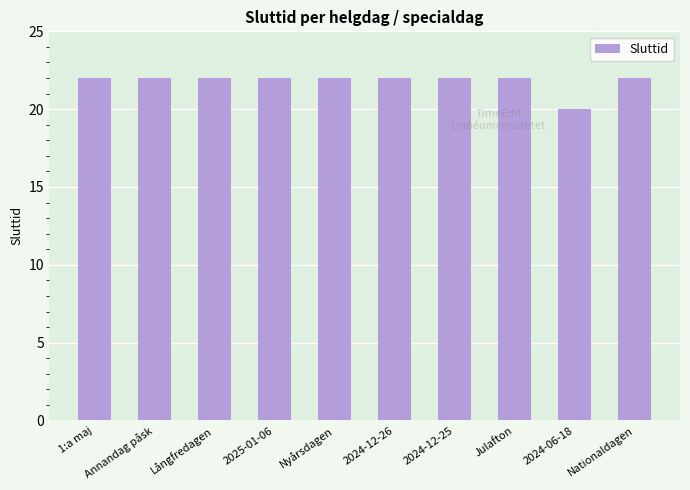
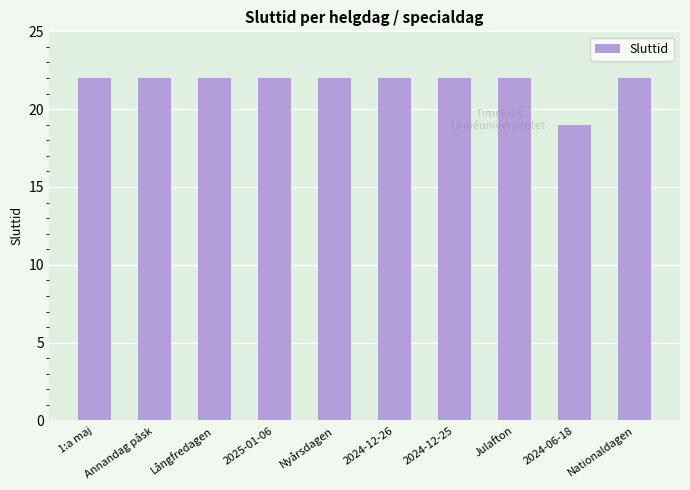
2024-06-18: 20 -> 19
